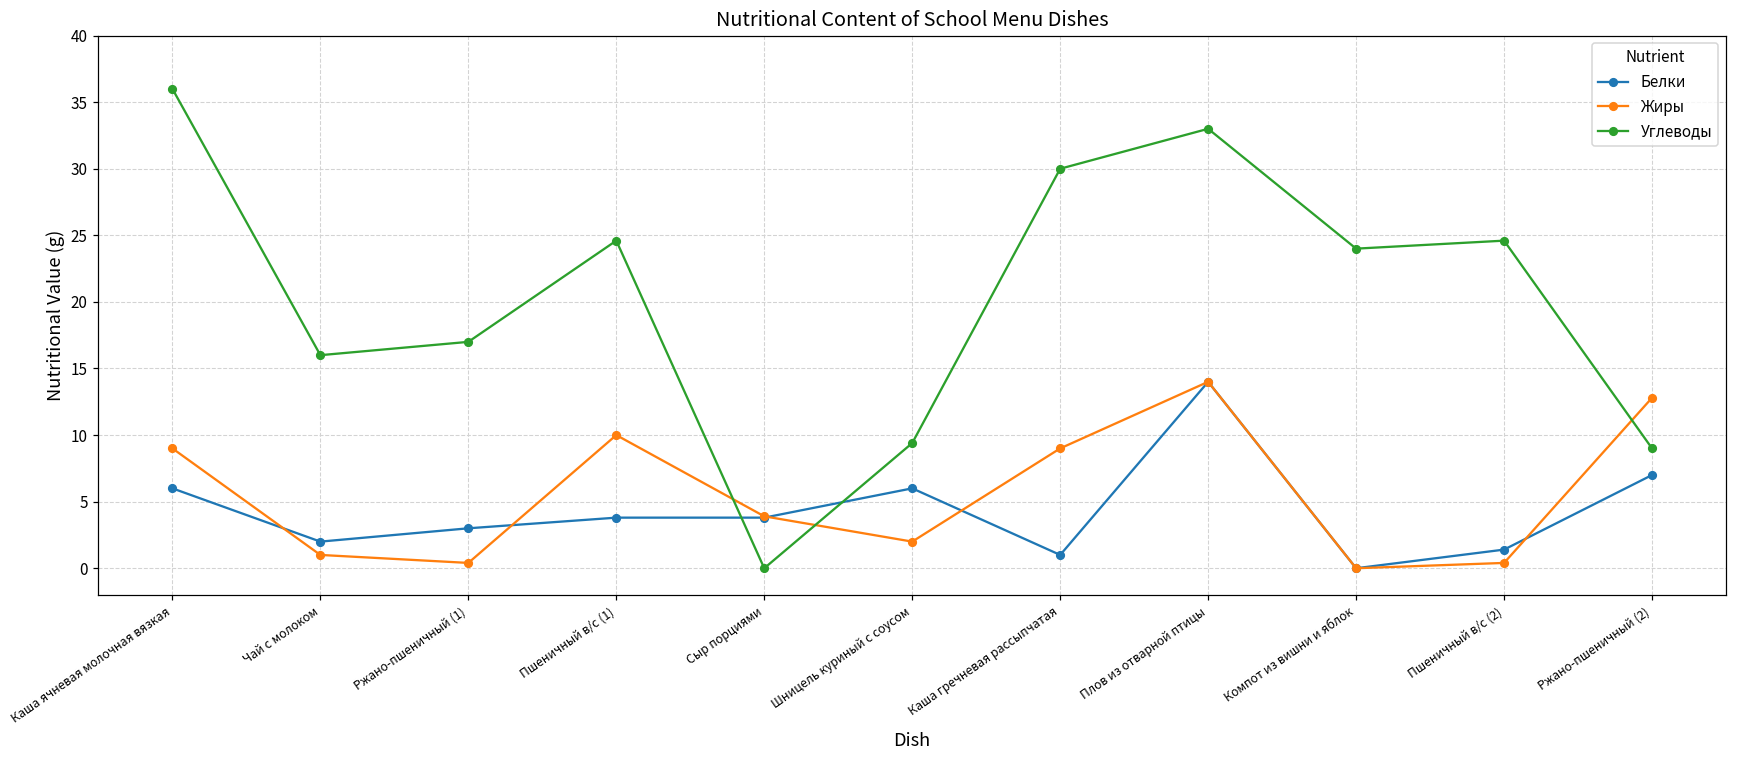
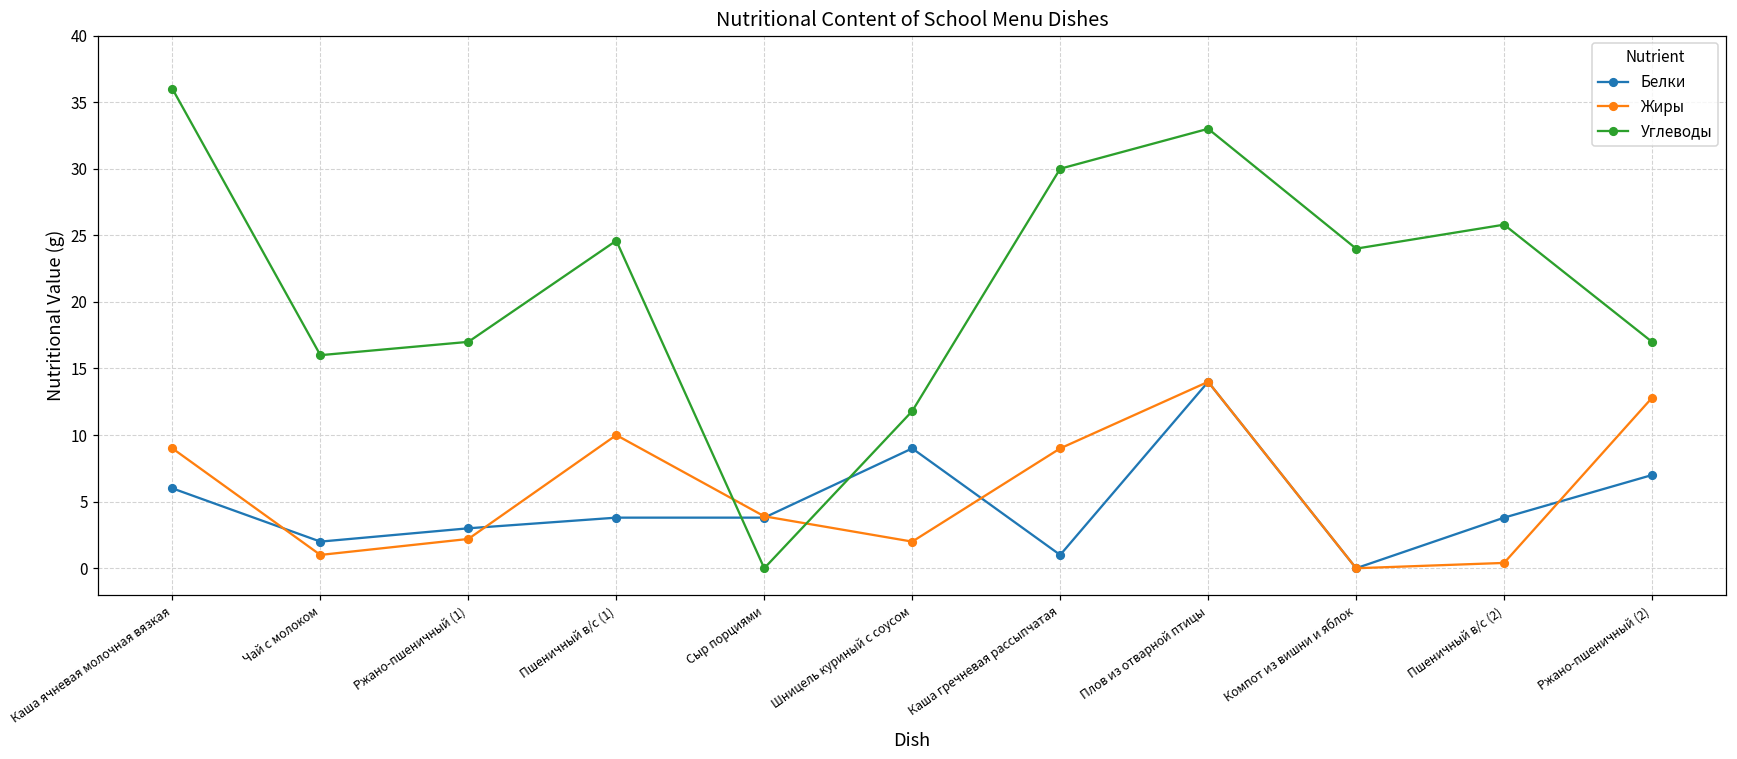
Жиры, Ржано-пшеничный (1): 0.4 -> 2.2
Белки, Шницель куриный с соусом: 6 -> 9
Углеводы, Шницель куриный с соусом: 9.4 -> 11.8
Белки, Пшеничный в/с (2): 1.4 -> 3.8
Углеводы, Пшеничный в/с (2): 24.6 -> 25.8
Углеводы, Ржано-пшеничный (2): 9 -> 17
